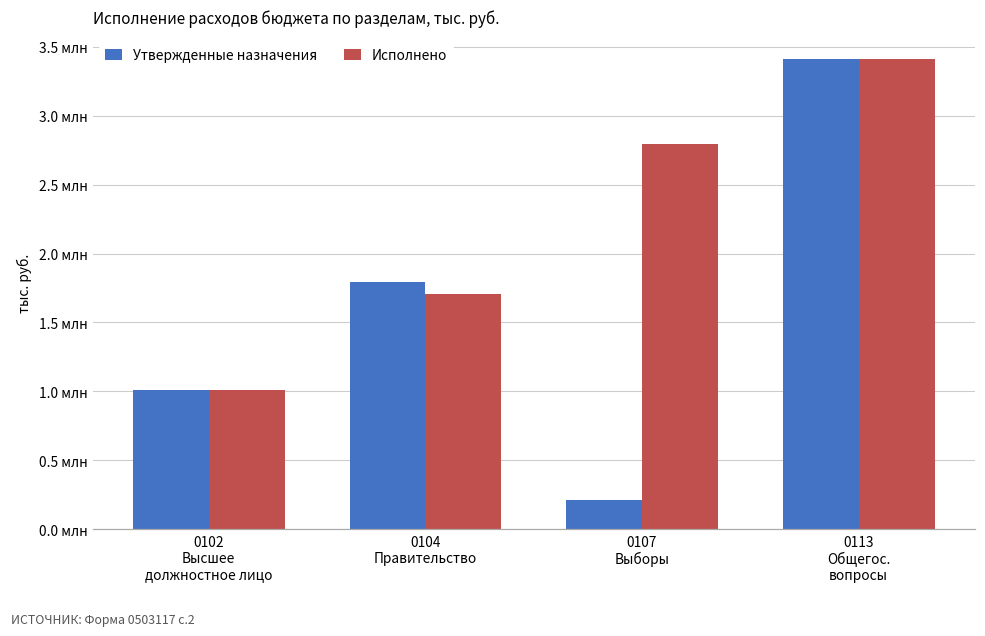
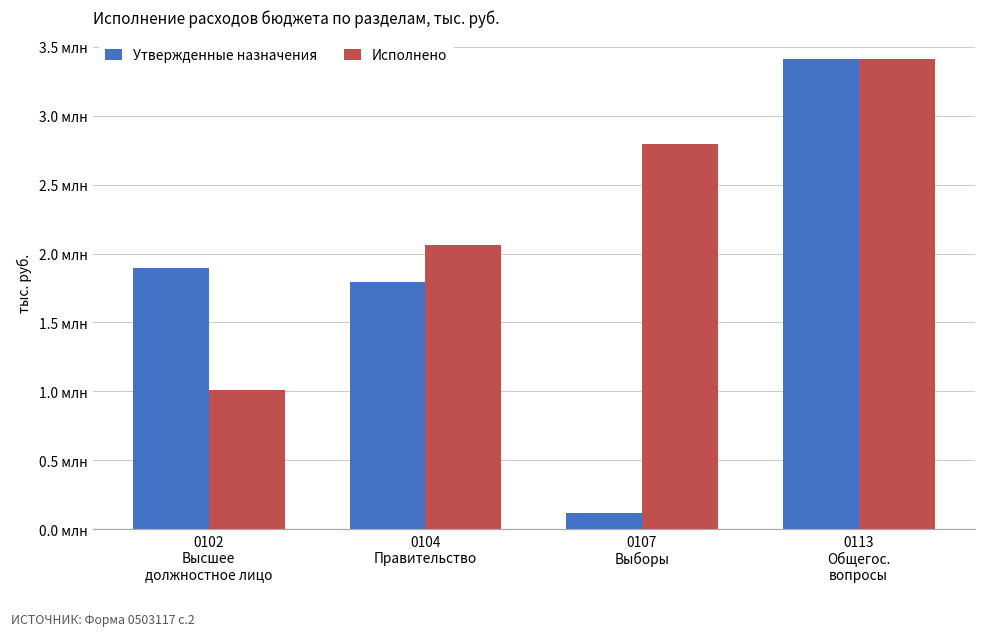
Утвержденные назначения, 0102 Высшее должностное лицо: 1.01 млн -> 1.89 млн
Исполнено, 0104 Правительство: 1.71 млн -> 2.06 млн
Утвержденные назначения, 0107 Выборы: 0.21 млн -> 0.12 млн
